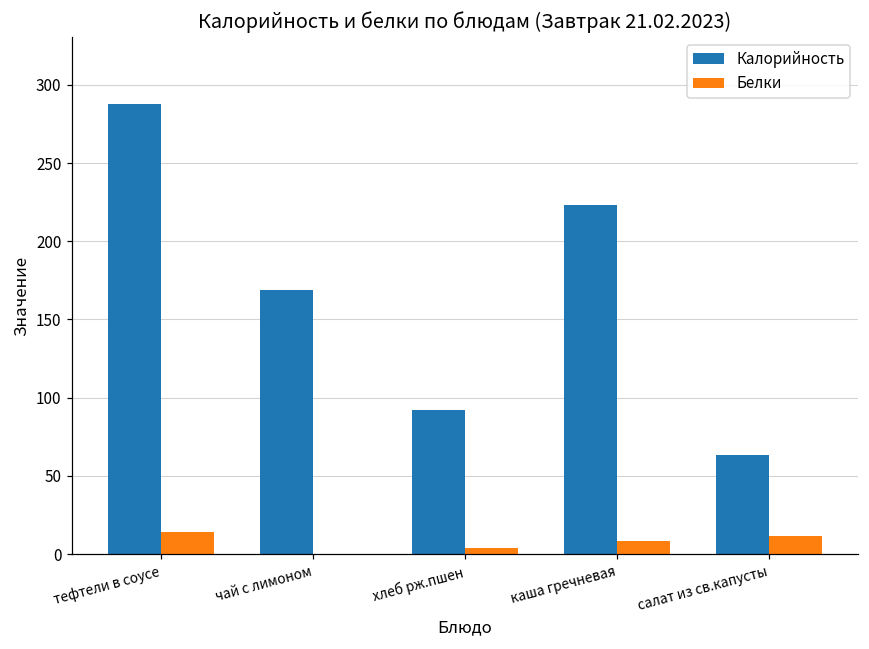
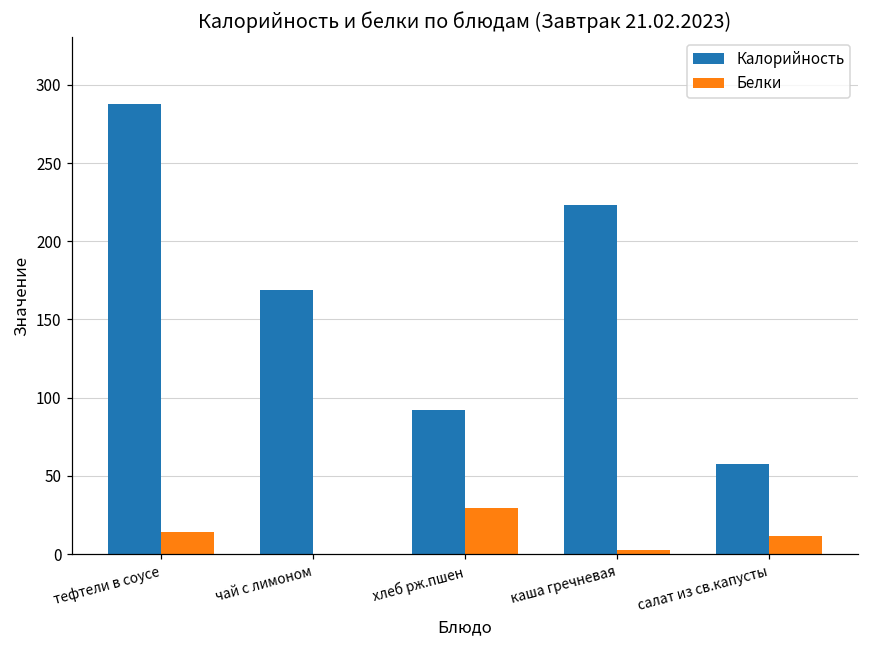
Белки, хлеб рж.пшен: 4 -> 29
Белки, каша гречневая: 9 -> 3
Калорийность, салат из св.капусты: 63 -> 58
